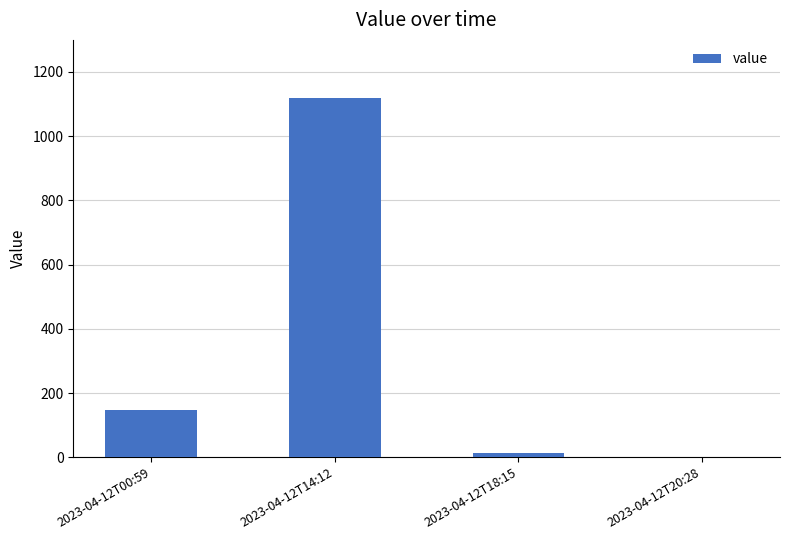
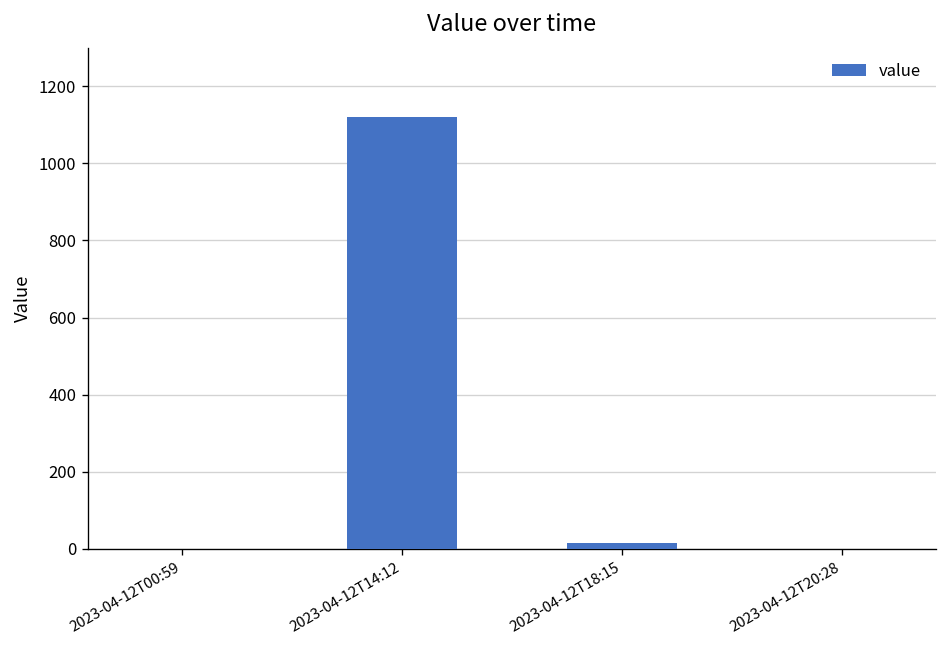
2023-04-12T00:59: 150 -> 0
